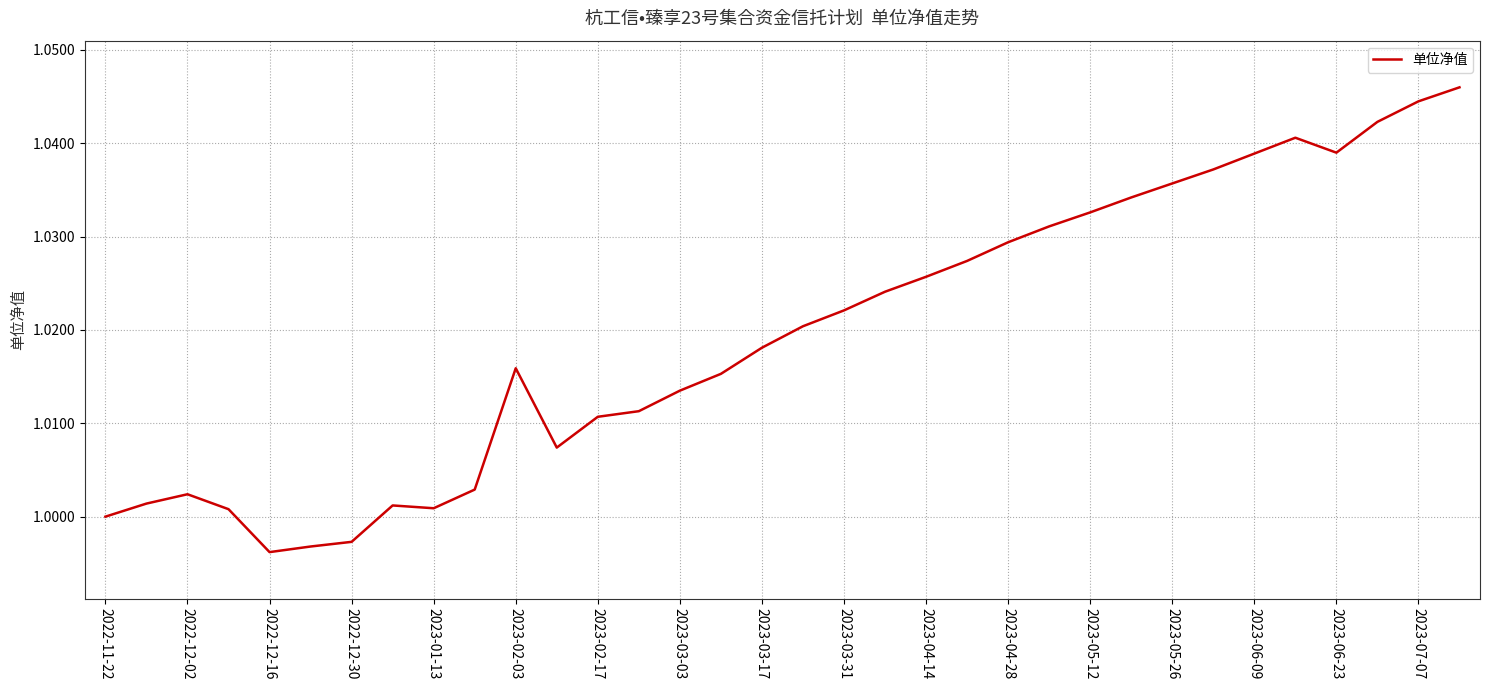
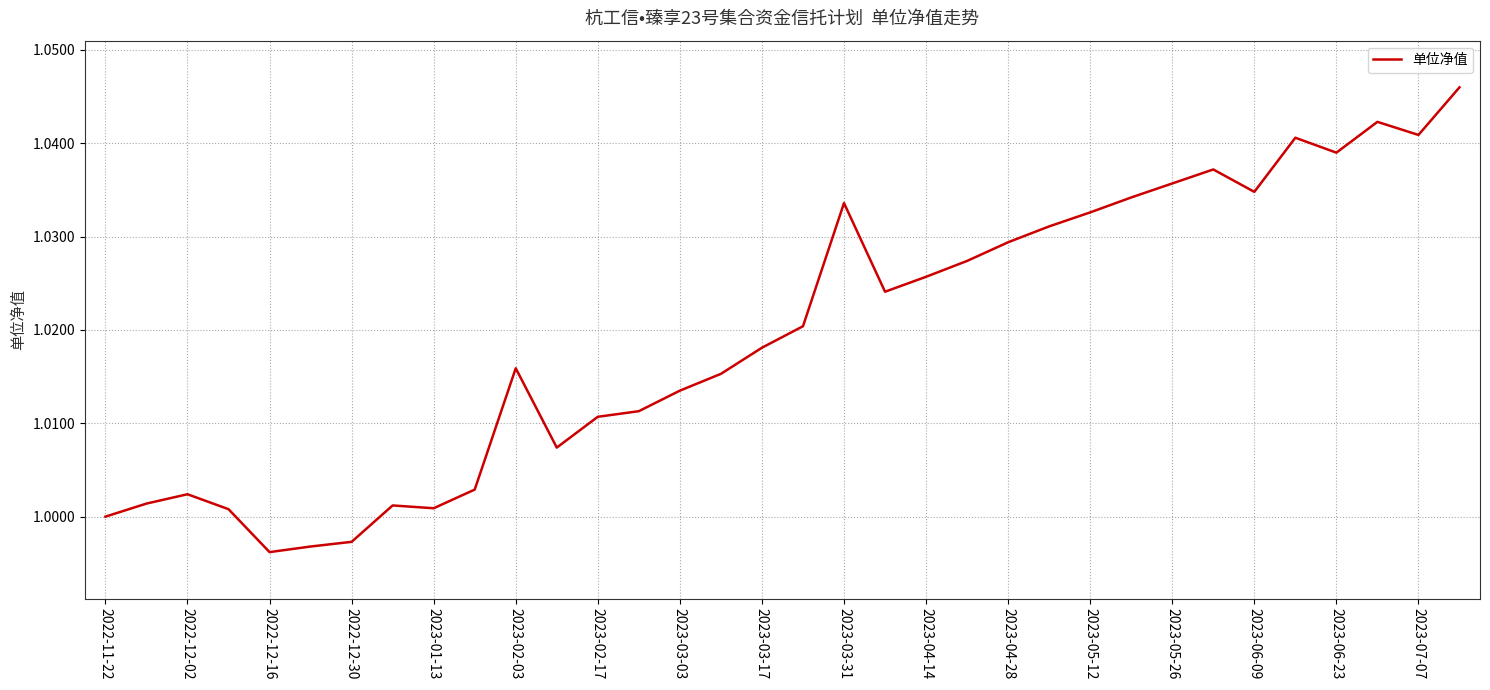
2023-03-31: 1.022 -> 1.034
2023-06-09: 1.039 -> 1.035
2023-07-07: 1.045 -> 1.041
